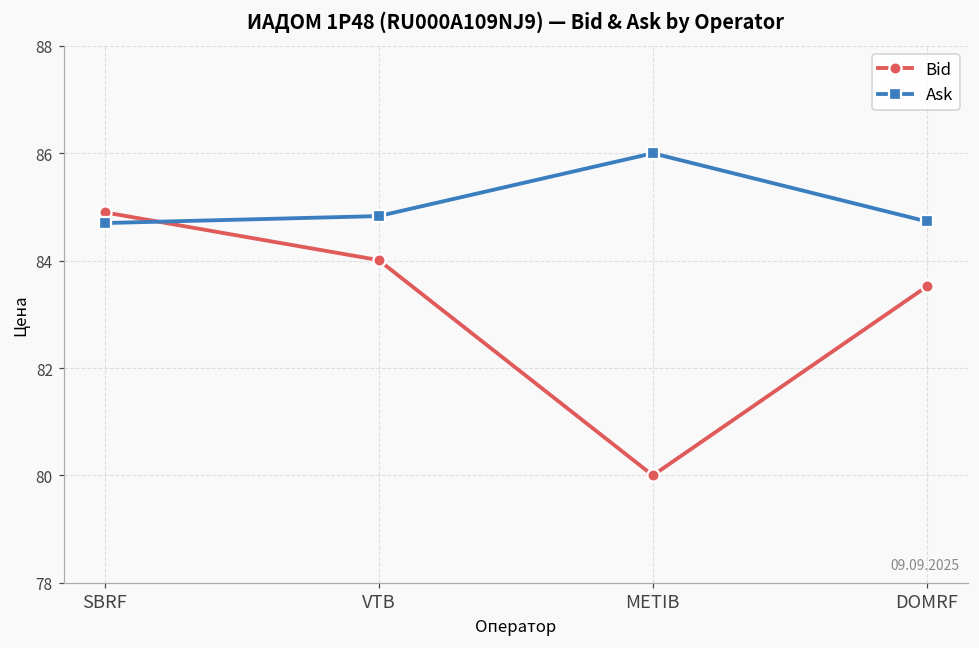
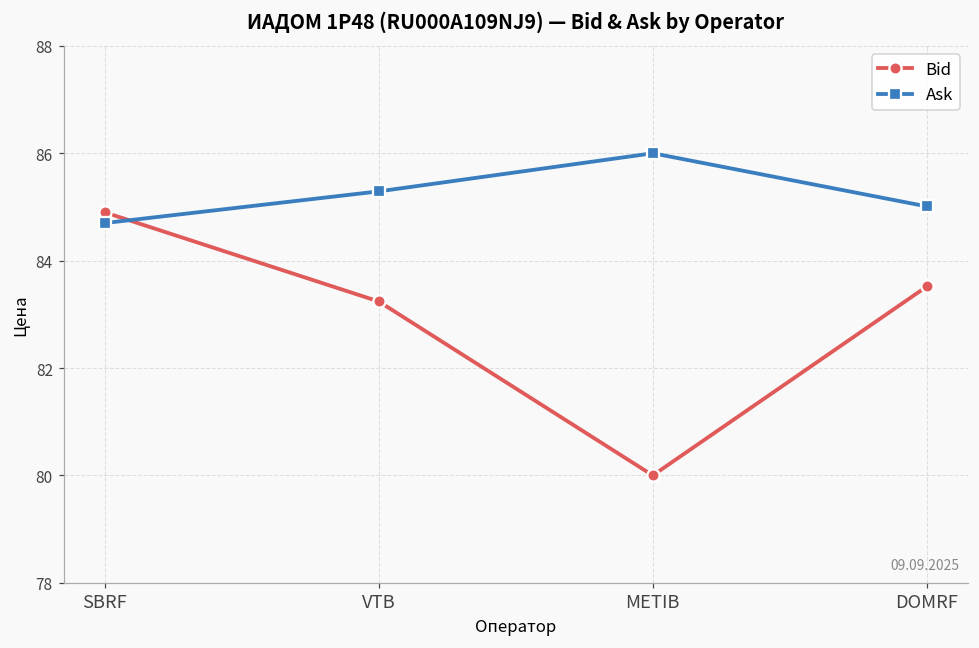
Bid, VTB: 84.0 -> 83.2
Ask, VTB: 84.8 -> 85.3
Ask, DOMRF: 84.7 -> 85.0
